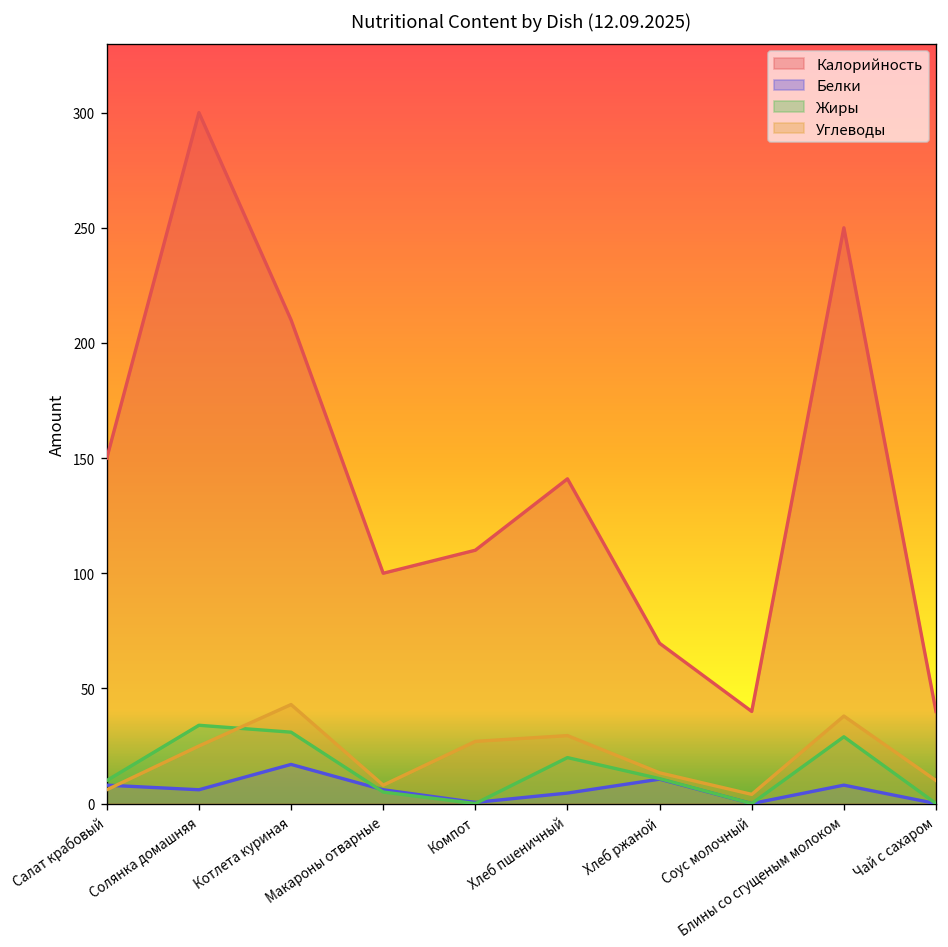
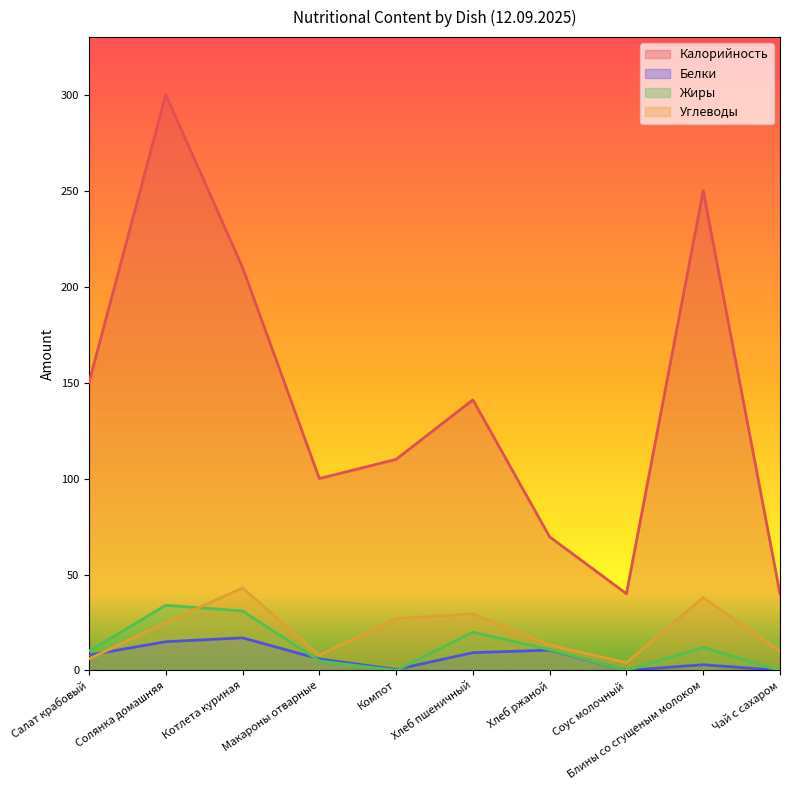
Белки, Солянка домашняя: 6 -> 15
Белки, Хлеб пшеничный: 5 -> 9
Белки, Блины со сгущеным молоком: 8 -> 3
Жиры, Блины со сгущеным молоком: 29 -> 12
